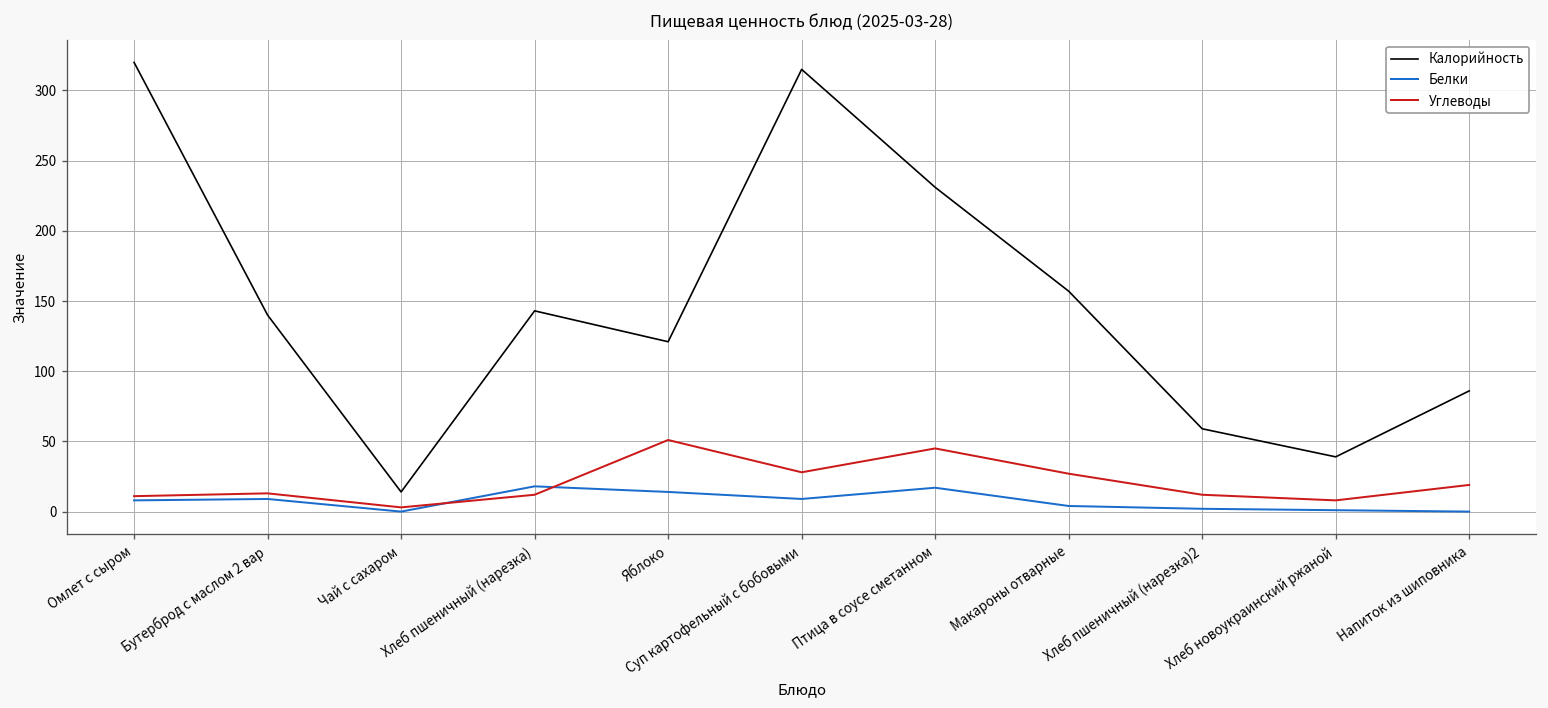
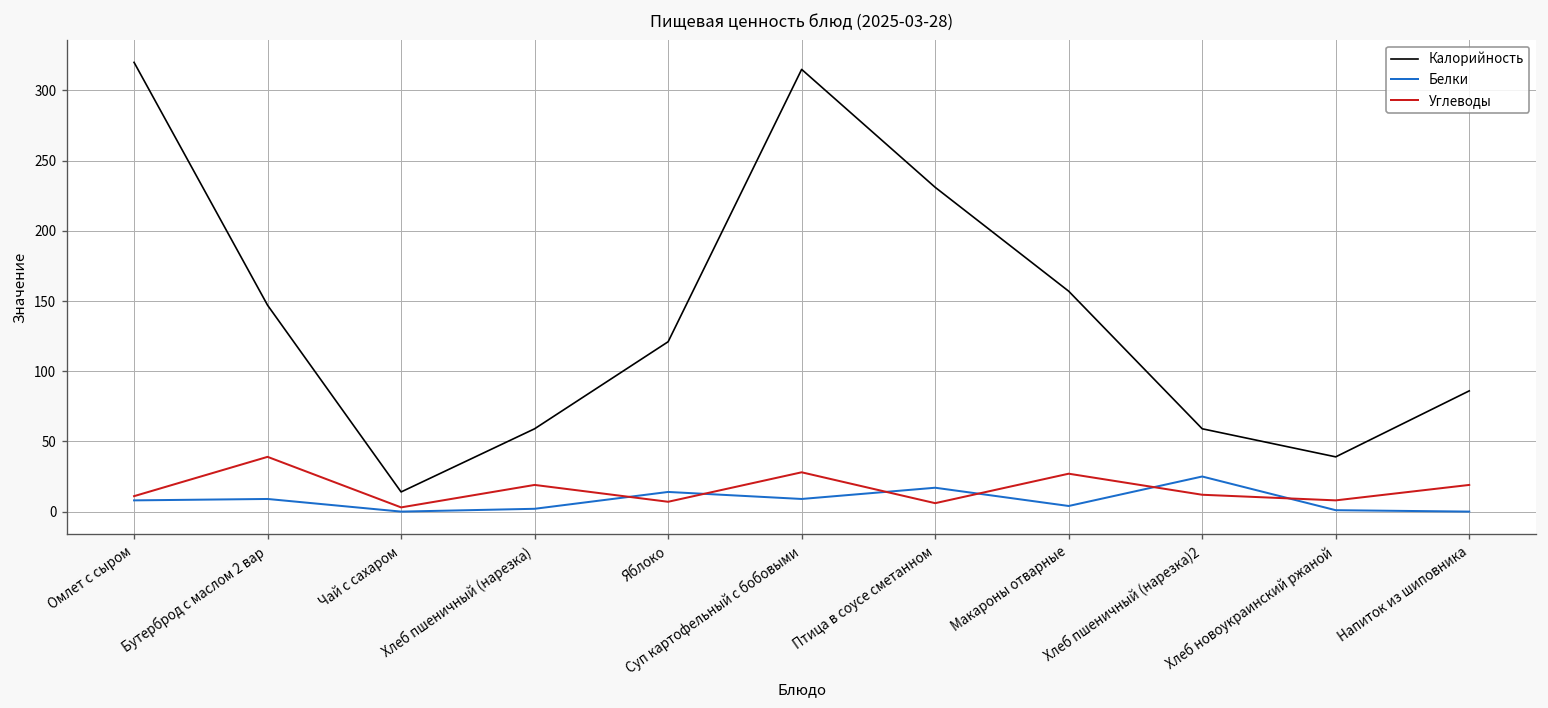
Калорийность, Бутерброд с маслом 2 вар: 140 -> 147
Углеводы, Бутерброд с маслом 2 вар: 13 -> 39
Калорийность, Хлеб пшеничный (нарезка): 143 -> 59
Белки, Хлеб пшеничный (нарезка): 18 -> 2
Углеводы, Хлеб пшеничный (нарезка): 12 -> 19
Углеводы, Яблоко: 51 -> 7
Углеводы, Птица в соусе сметанном: 45 -> 6
Белки, Хлеб пшеничный (нарезка)2: 2 -> 25
